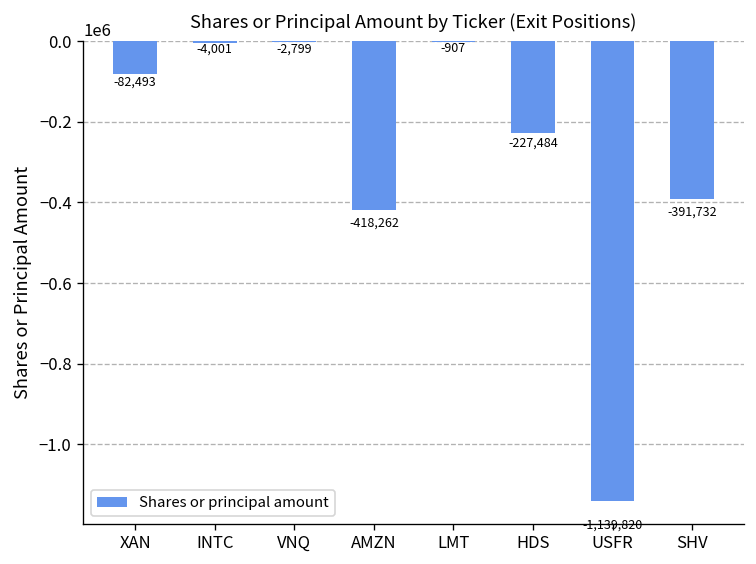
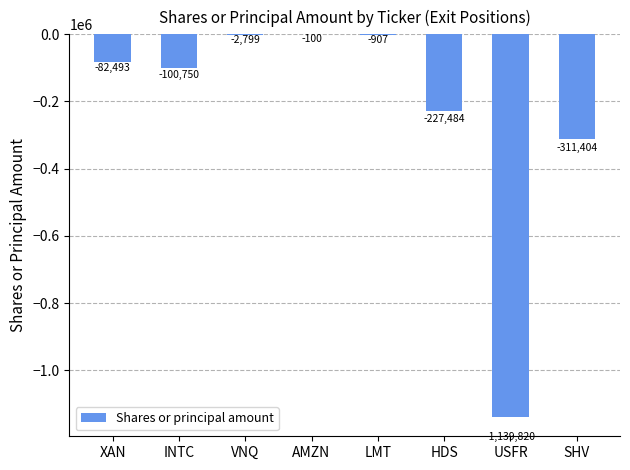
INTC: -4,001 -> -100,750
AMZN: -418,262 -> -100
SHV: -391,732 -> -311,404
